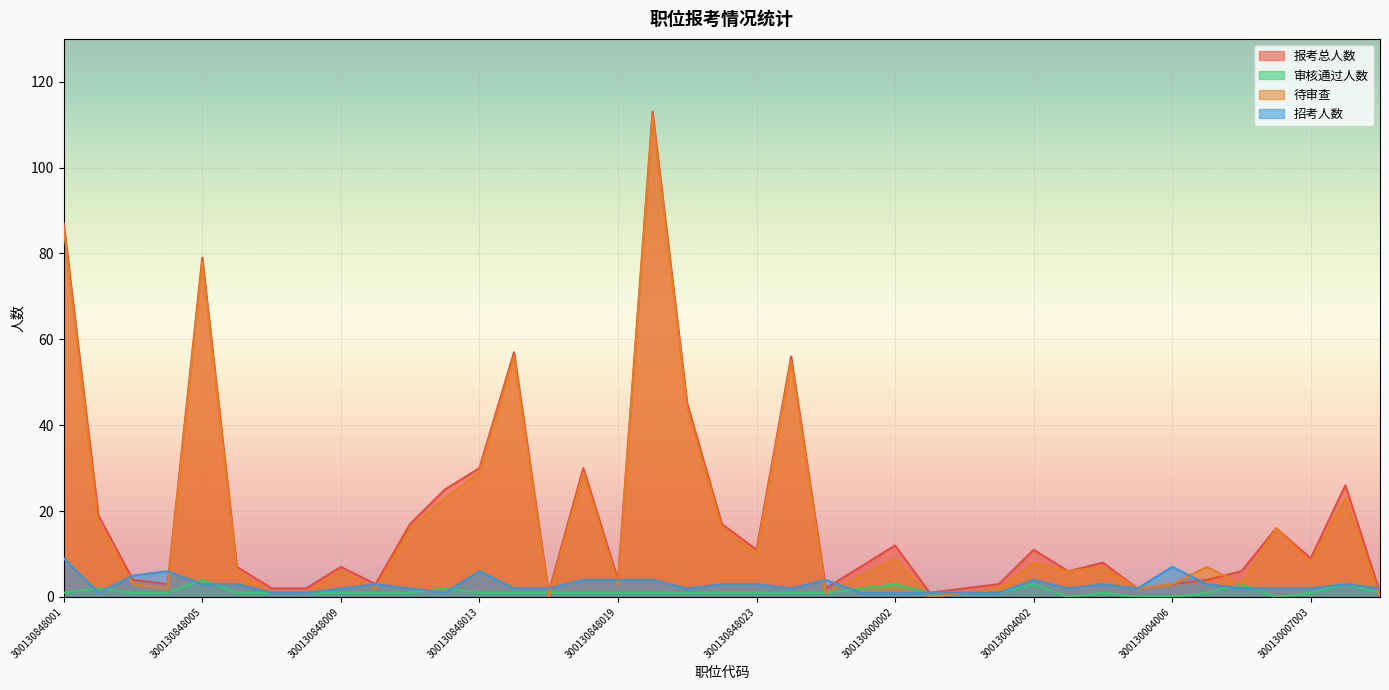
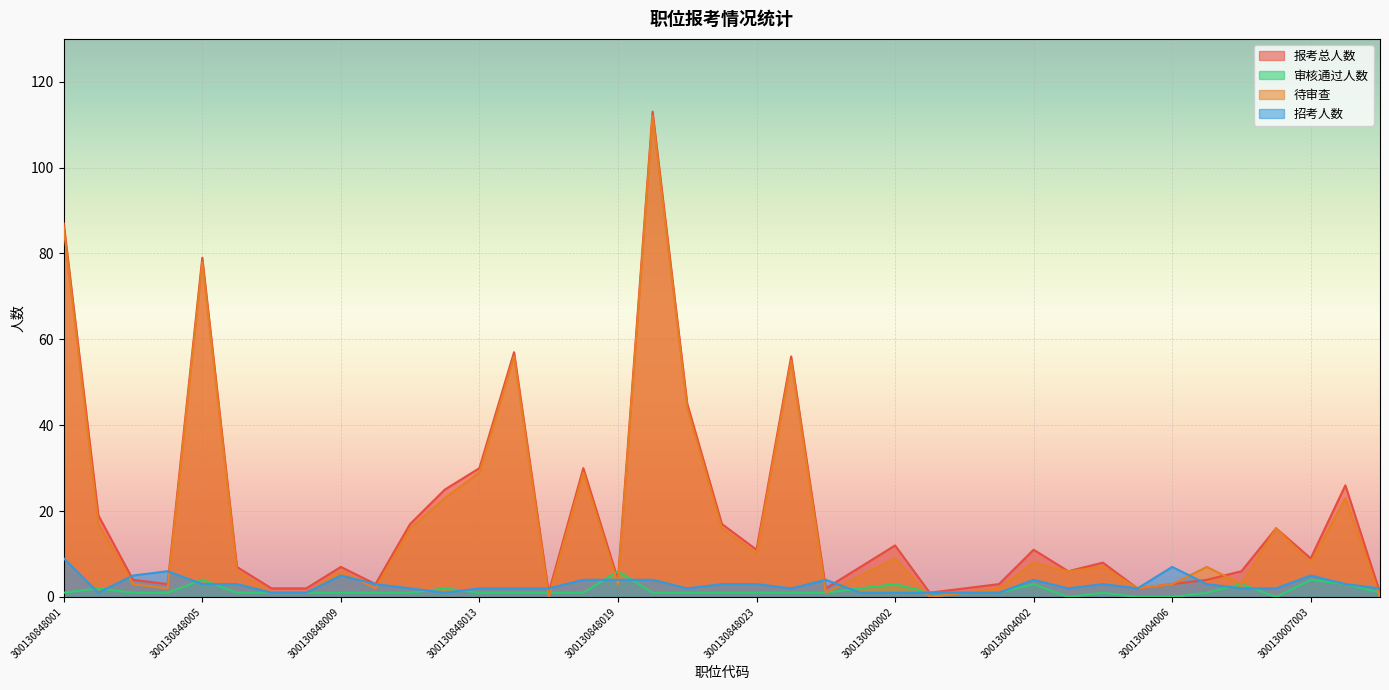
招考人数, 300130848009: 2 -> 5
招考人数, 300130848013: 6 -> 2
审核通过人数, 300130848019: 1 -> 6
审核通过人数, 300130007003: 1 -> 4
招考人数, 300130007003: 2 -> 5
